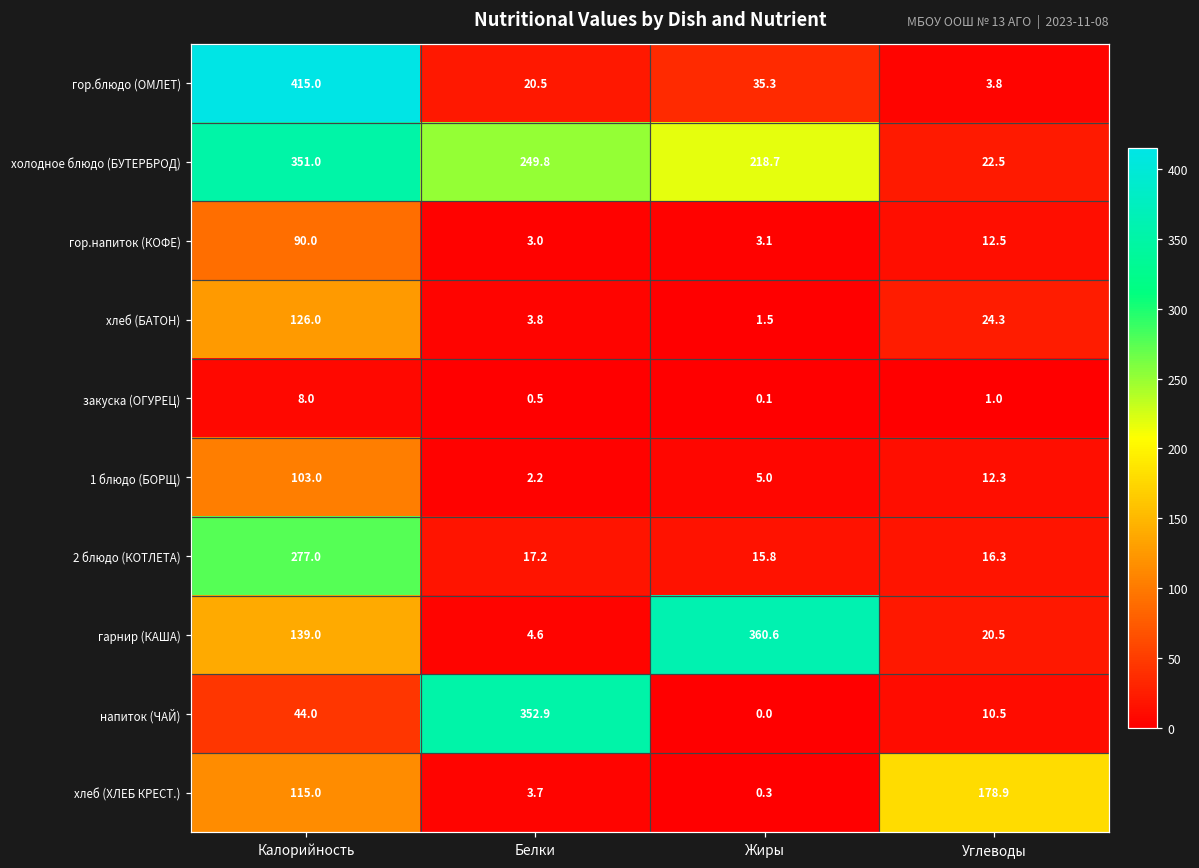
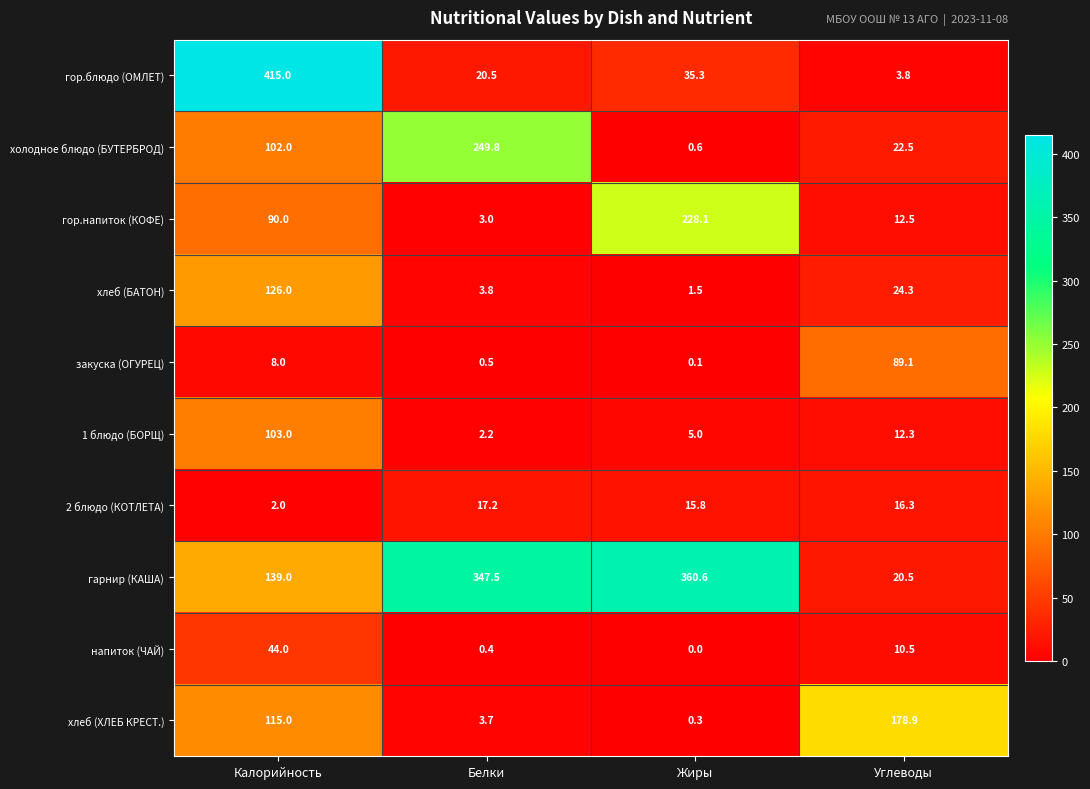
холодное блюдо (БУТЕРБРОД), Калорийность: 351.0 -> 102.0
холодное блюдо (БУТЕРБРОД), Жиры: 218.7 -> 0.6
гор.напиток (КОФЕ), Жиры: 3.1 -> 228.1
закуска (ОГУРЕЦ), Углеводы: 1.0 -> 89.1
2 блюдо (КОТЛЕТА), Калорийность: 277.0 -> 2.0
гарнир (КАША), Белки: 4.6 -> 347.5
напиток (ЧАЙ), Белки: 352.9 -> 0.4
